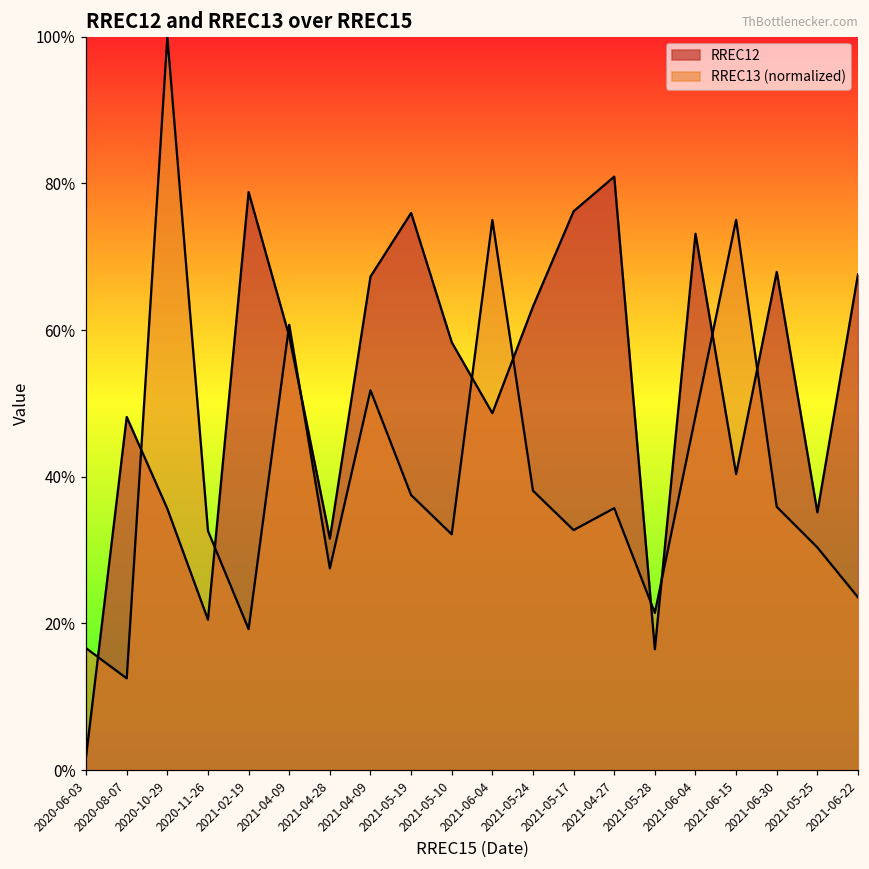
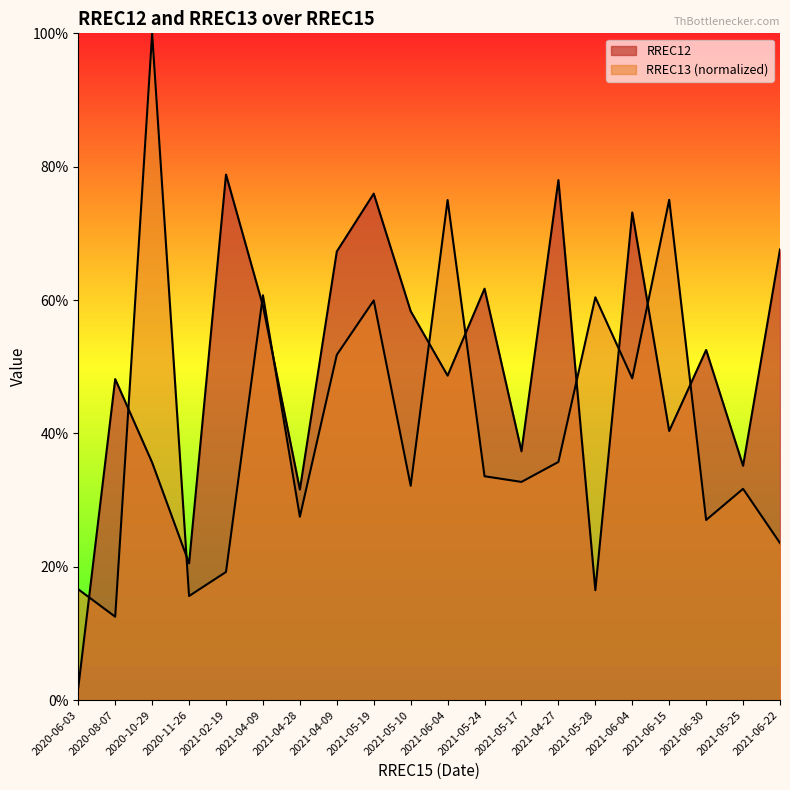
RREC13 (normalized), 2020-11-26: 33% -> 16%
RREC13 (normalized), 2021-05-19: 38% -> 60%
RREC12, 2021-05-24: 63% -> 62%
RREC13 (normalized), 2021-05-24: 38% -> 34%
RREC12, 2021-05-17: 76% -> 37%
RREC12, 2021-04-27: 81% -> 78%
RREC13 (normalized), 2021-05-28: 21% -> 60%
RREC12, 2021-06-30: 68% -> 53%
RREC13 (normalized), 2021-06-30: 36% -> 27%
RREC13 (normalized), 2021-05-25: 30% -> 32%
